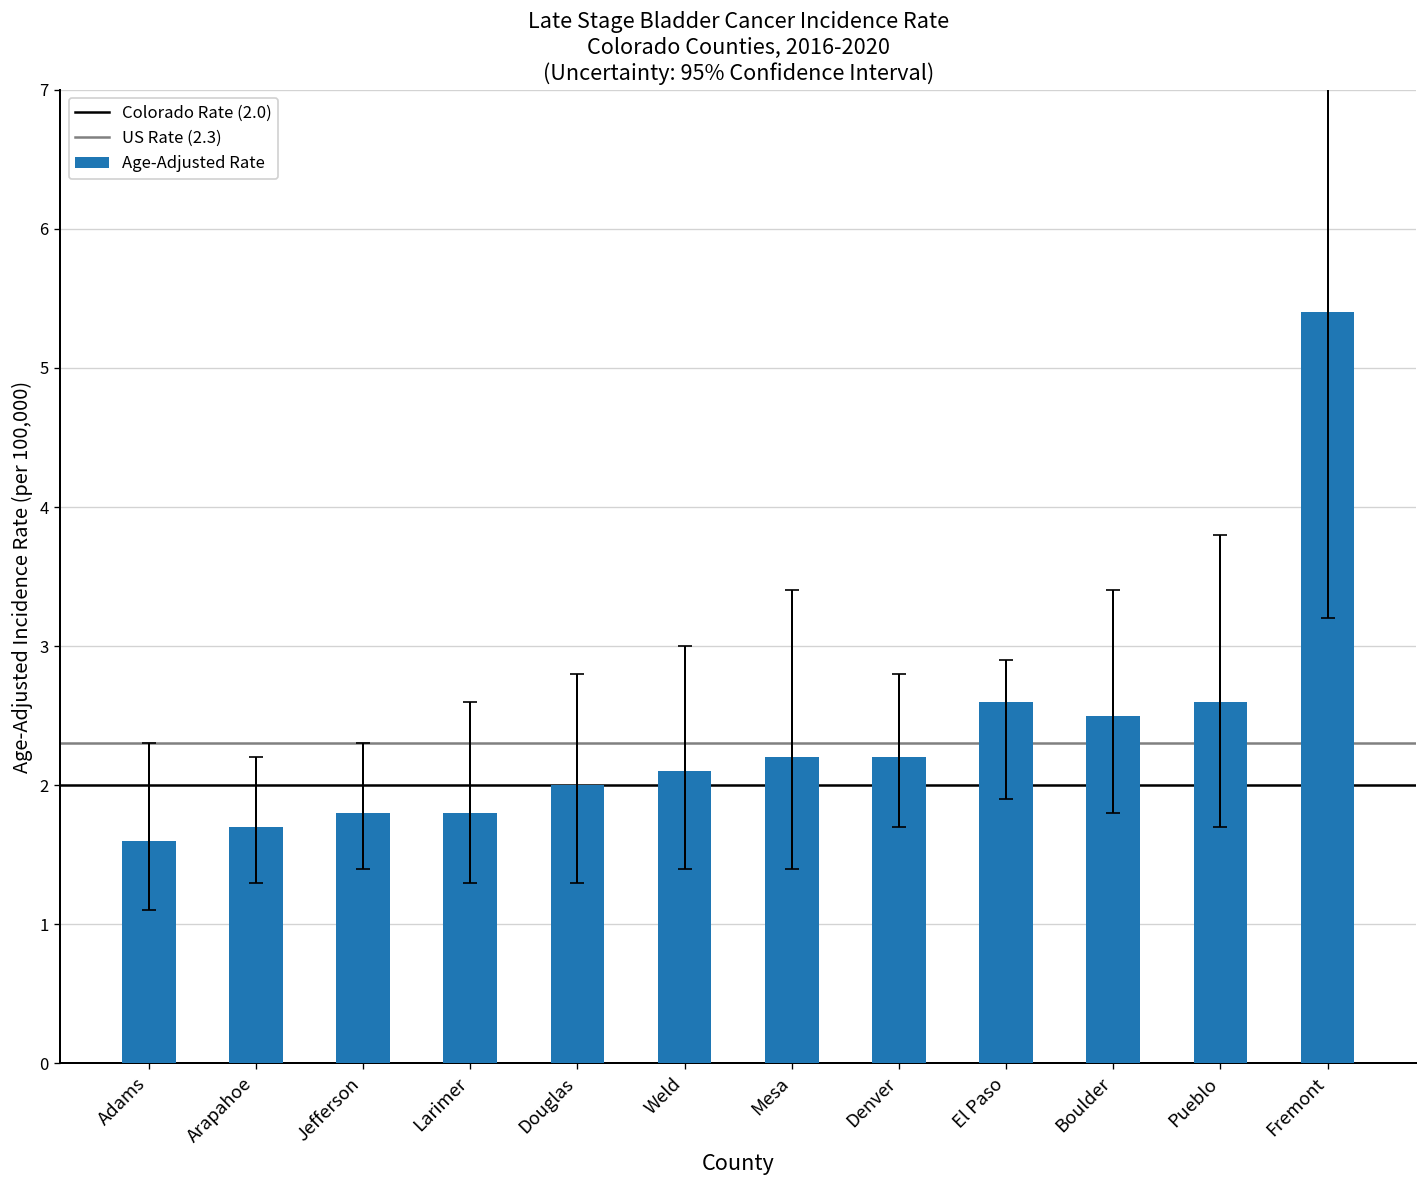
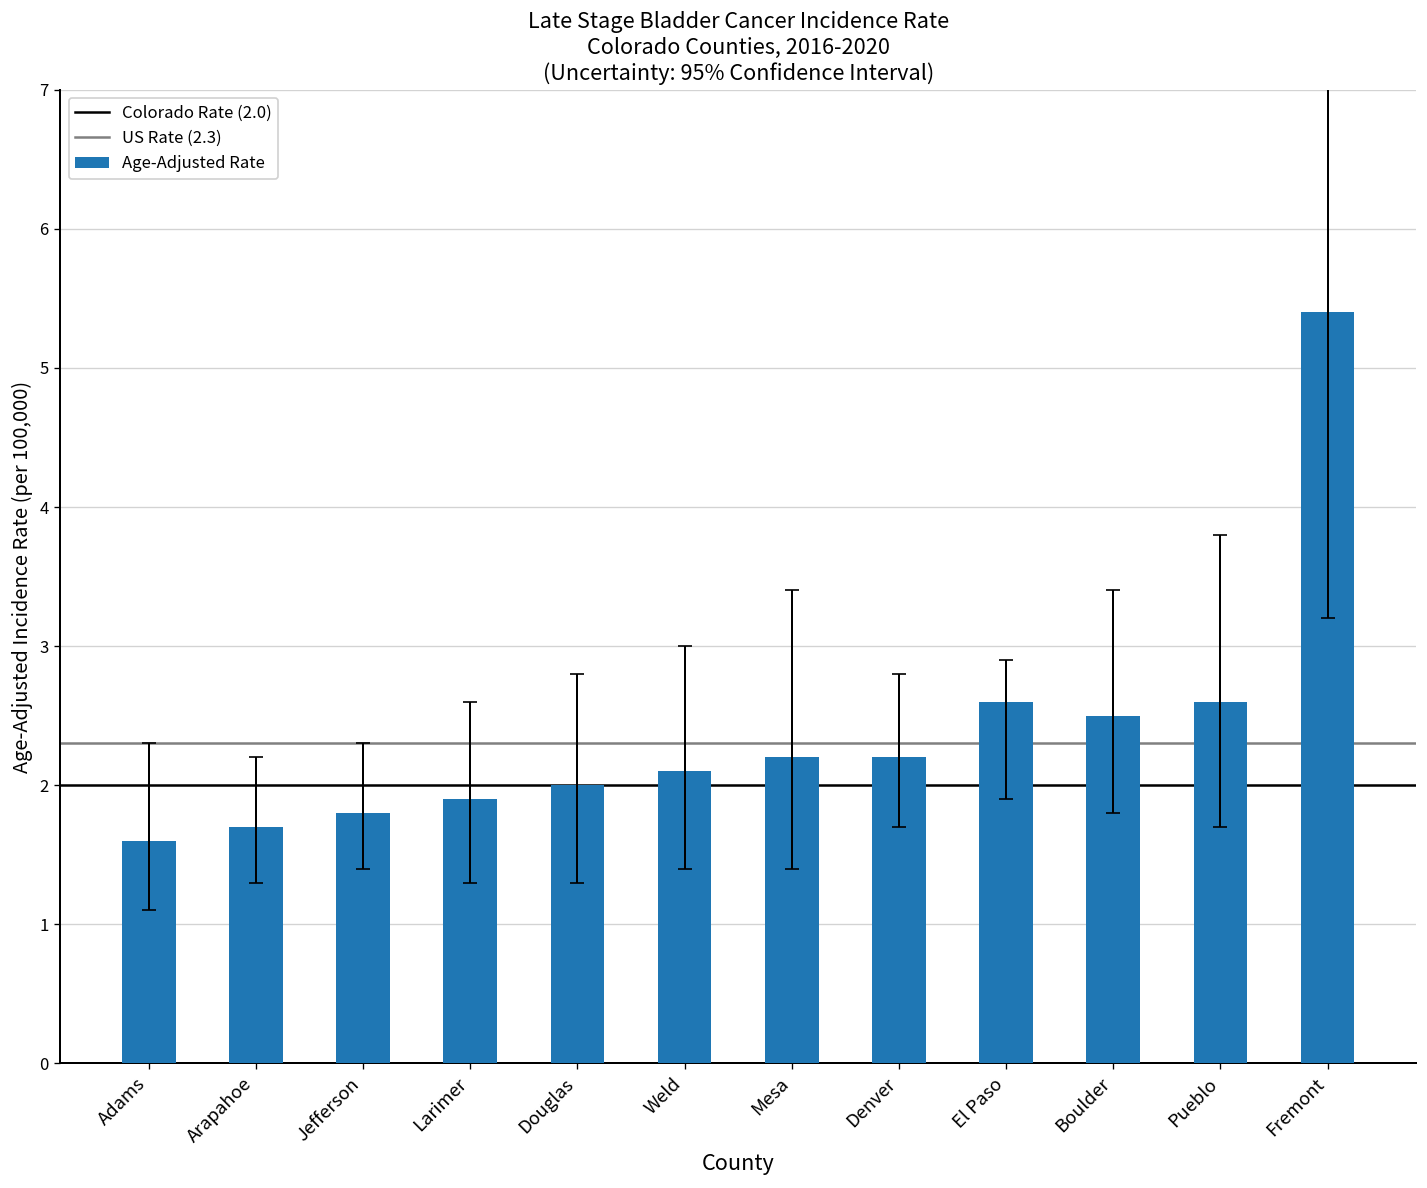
Age-Adjusted Rate, Larimer: 1.8 -> 1.9
